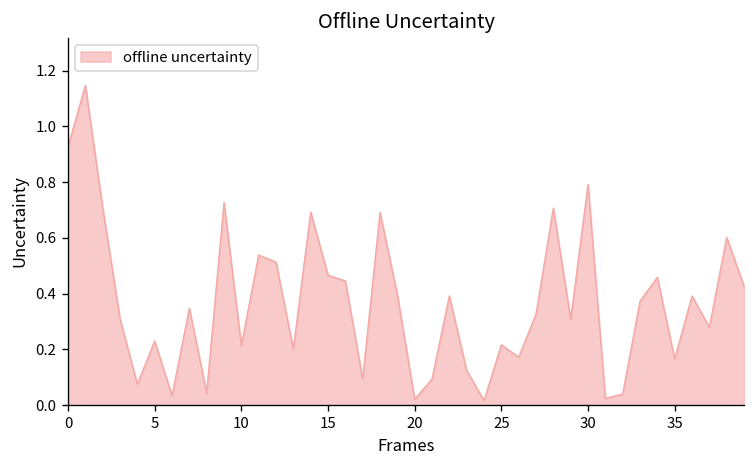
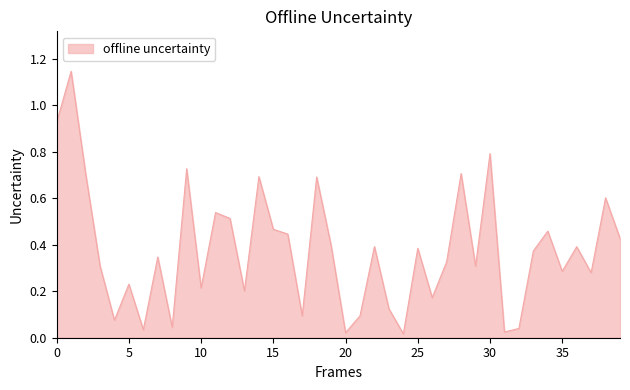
25: 0.22 -> 0.38
35: 0.17 -> 0.29
